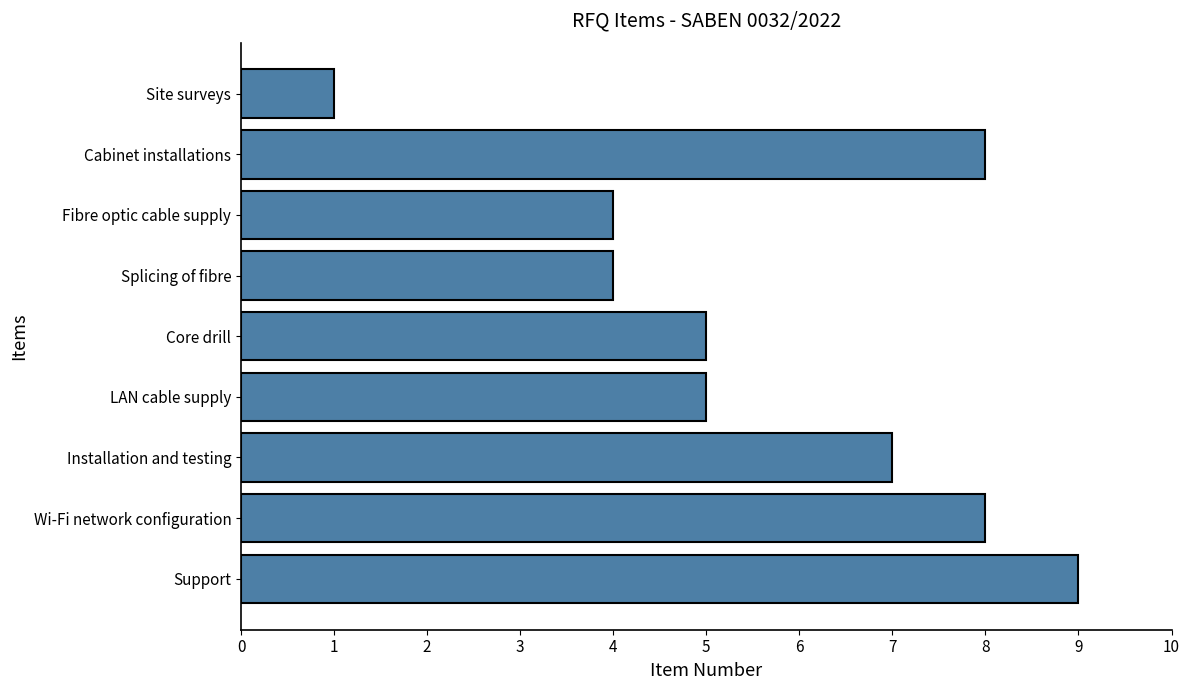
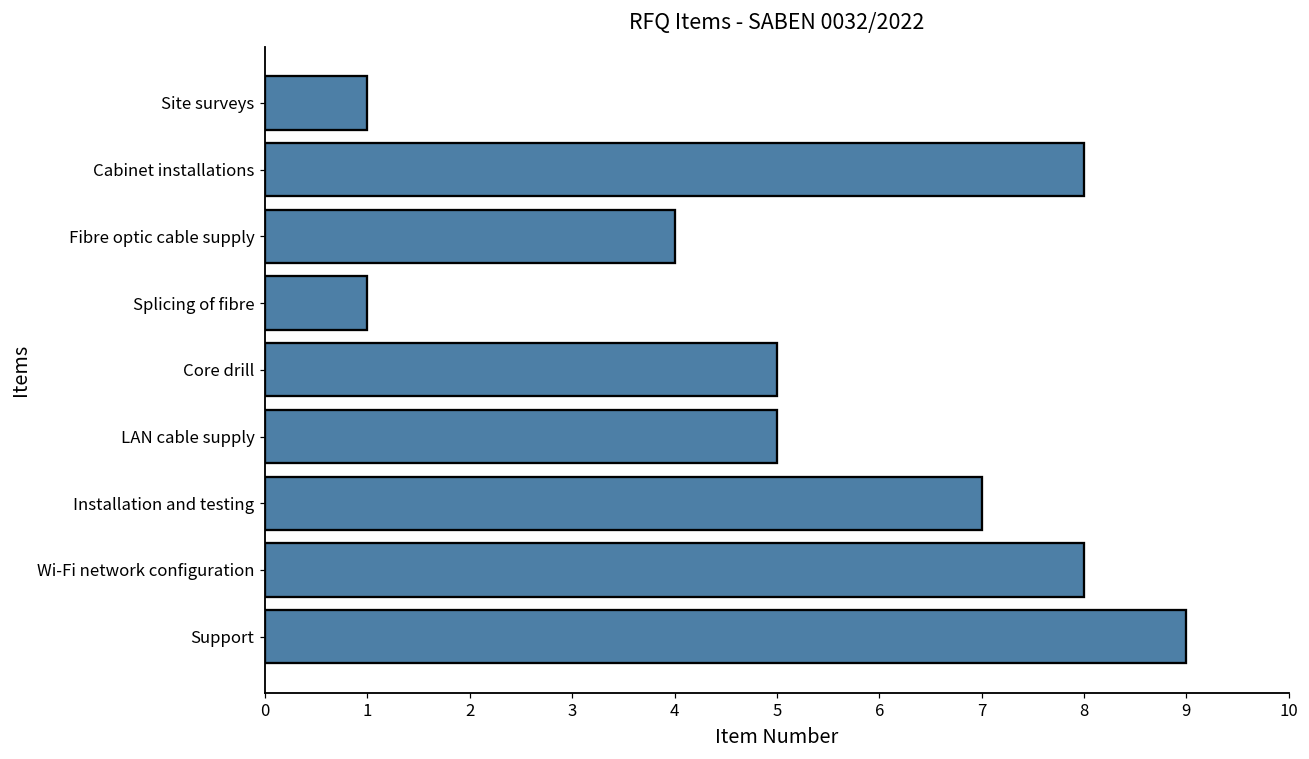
Splicing of fibre: 4 -> 1
